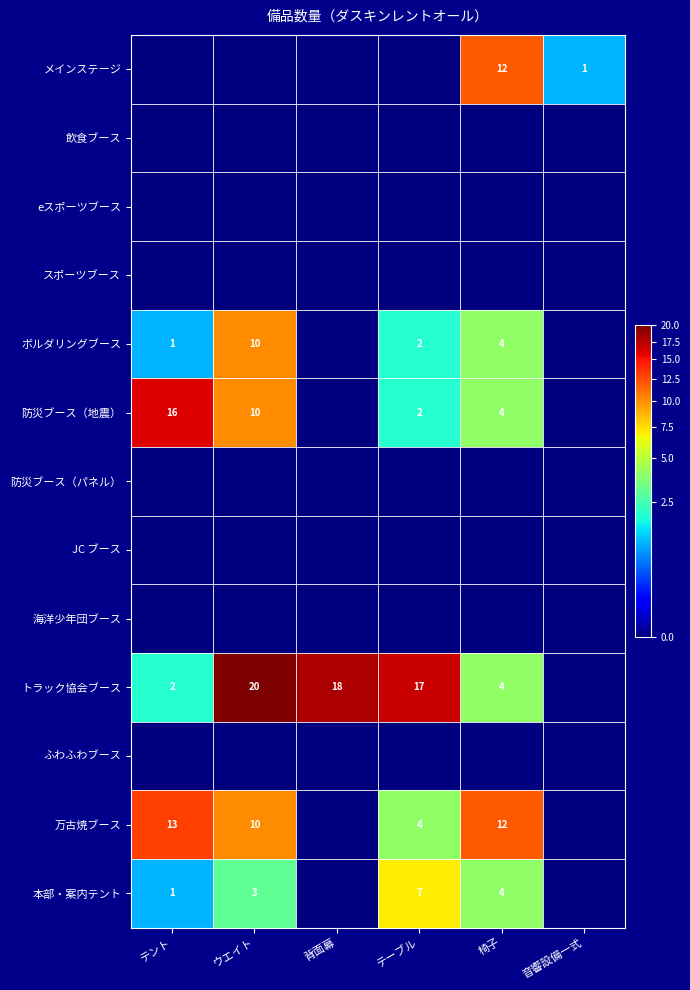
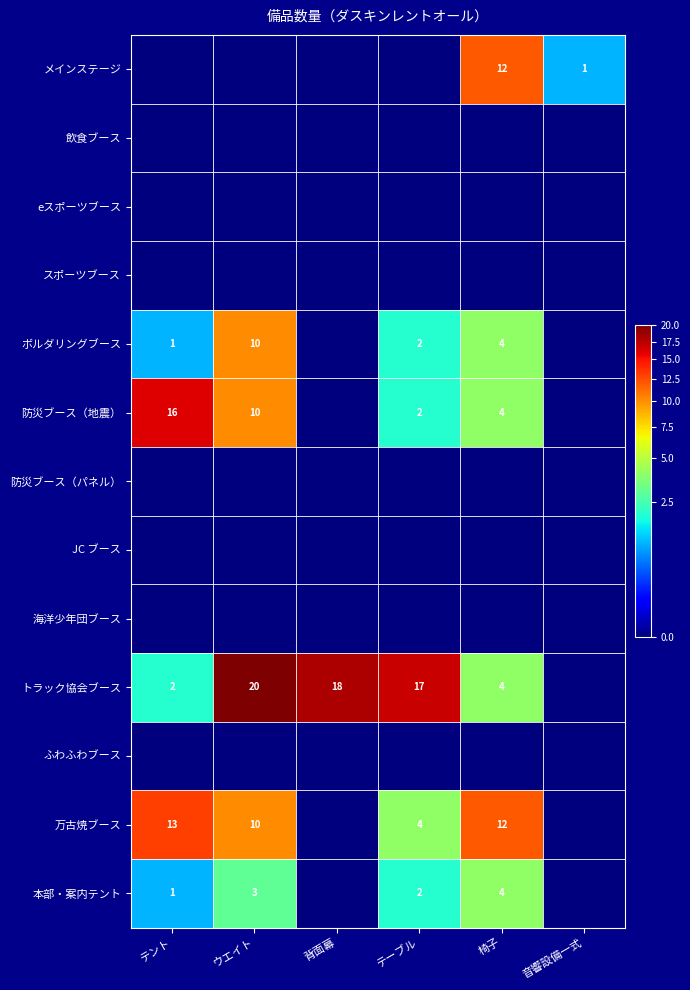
本部・案内テント, テーブル: 7 -> 2
